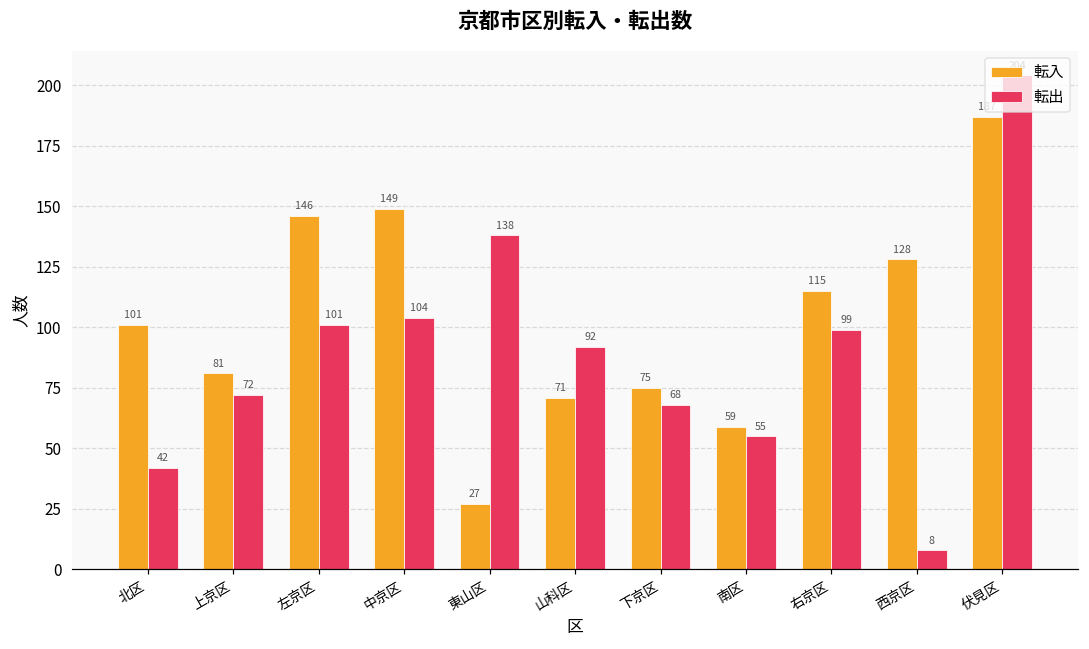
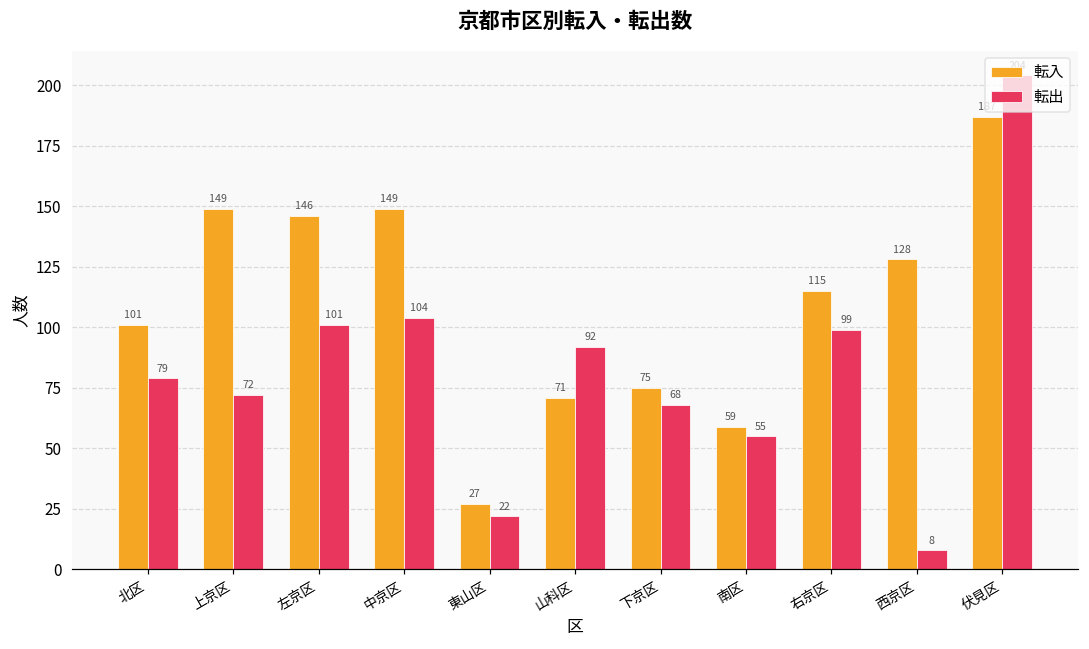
転出, 北区: 42 -> 79
転入, 上京区: 81 -> 149
転出, 東山区: 138 -> 22
